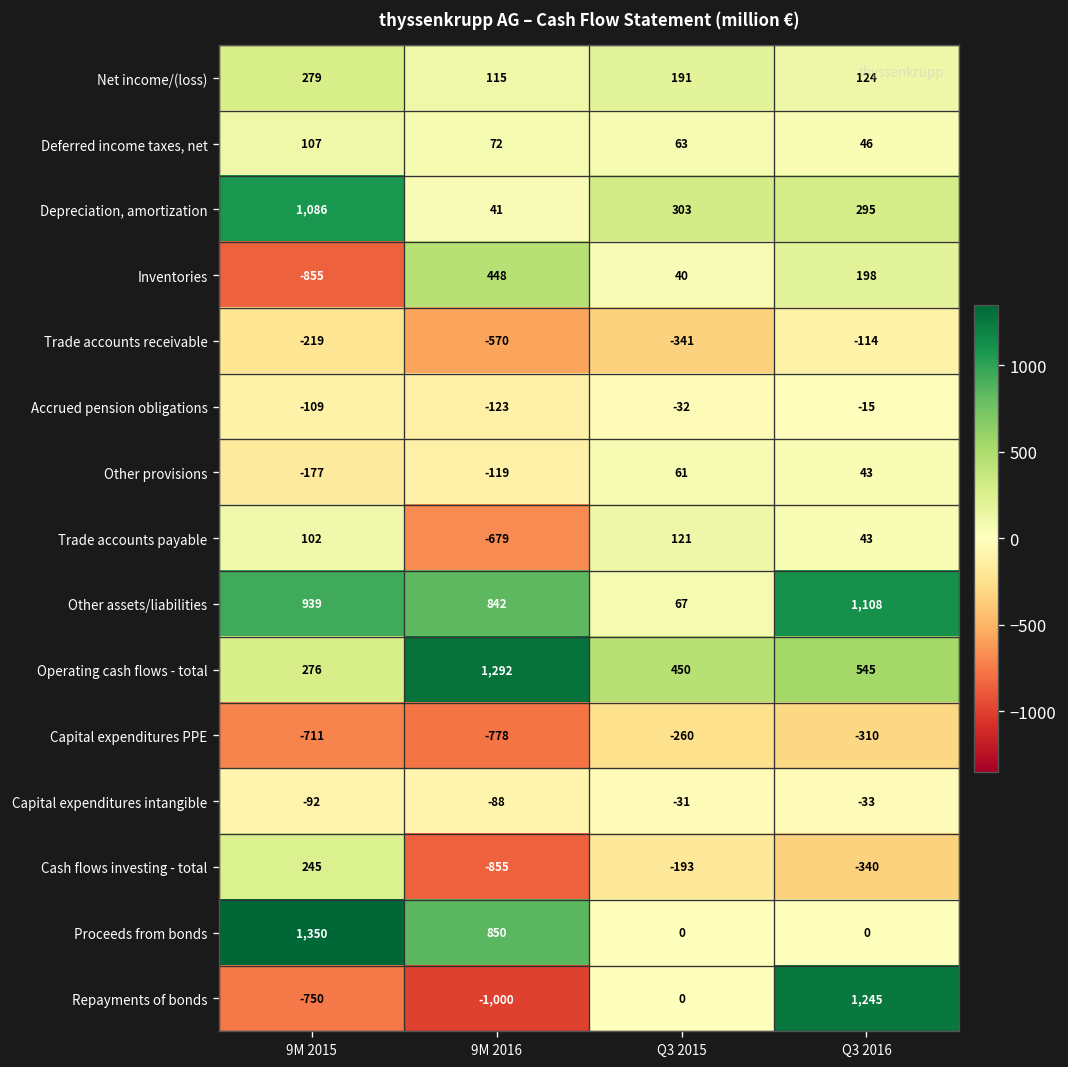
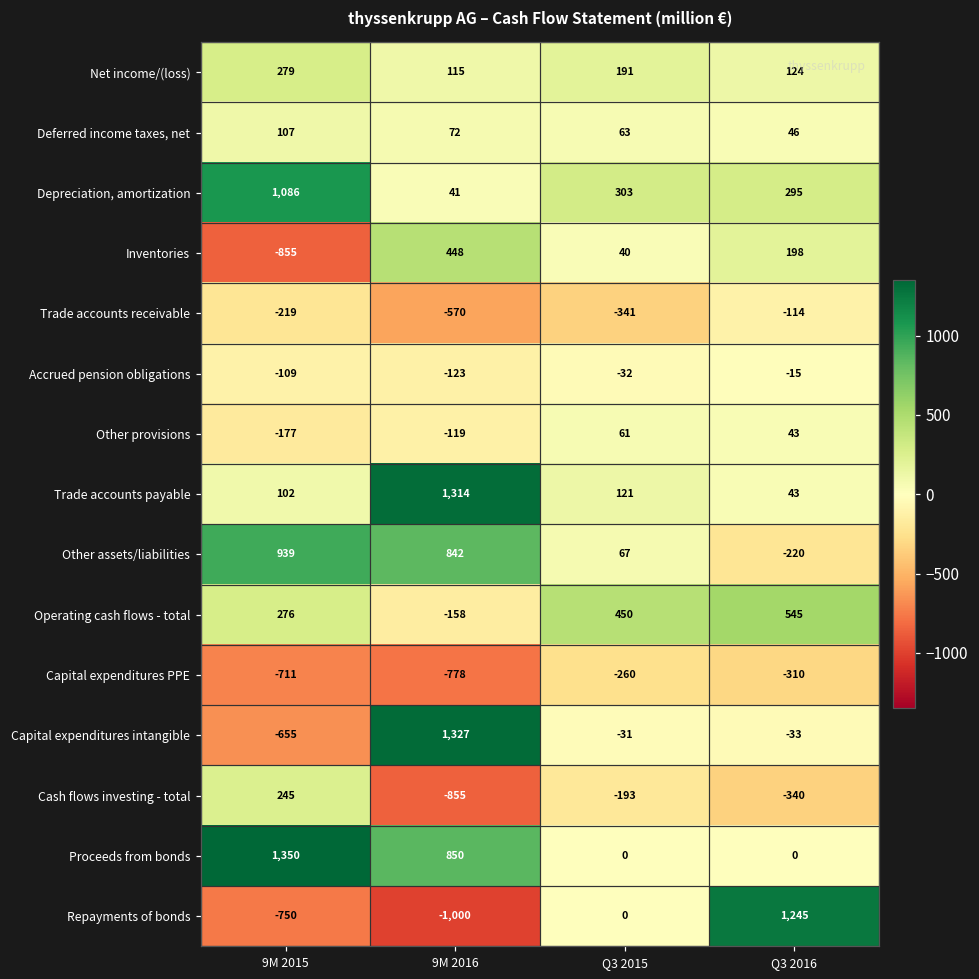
Trade accounts payable, 9M 2016: -679 -> 1,314
Other assets/liabilities, Q3 2016: 1,108 -> -220
Operating cash flows - total, 9M 2016: 1,292 -> -158
Capital expenditures intangible, 9M 2015: -92 -> -655
Capital expenditures intangible, 9M 2016: -88 -> 1,327
